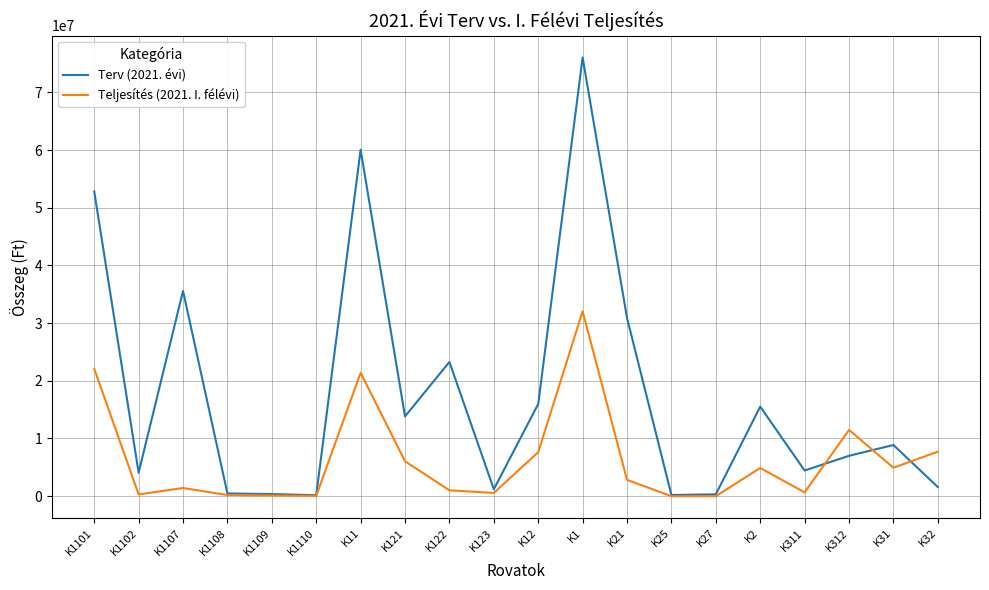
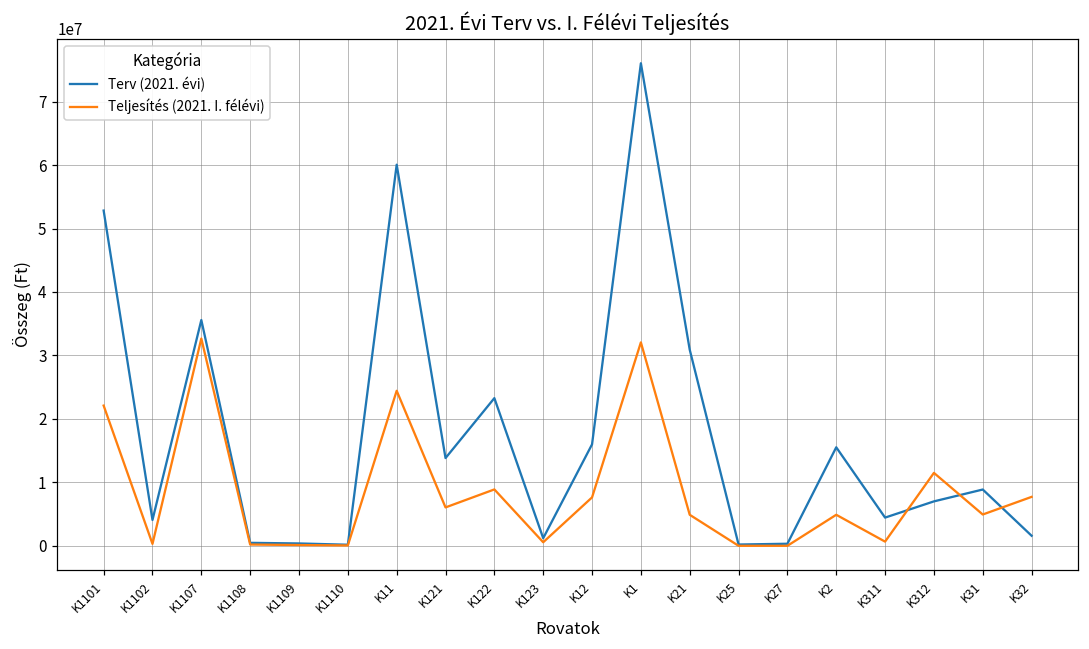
Teljesítés (2021. I. félévi), K1107: 1000000 -> 33000000
Teljesítés (2021. I. félévi), K11: 21000000 -> 24000000
Teljesítés (2021. I. félévi), K122: 1000000 -> 9000000
Teljesítés (2021. I. félévi), K21: 3000000 -> 5000000
